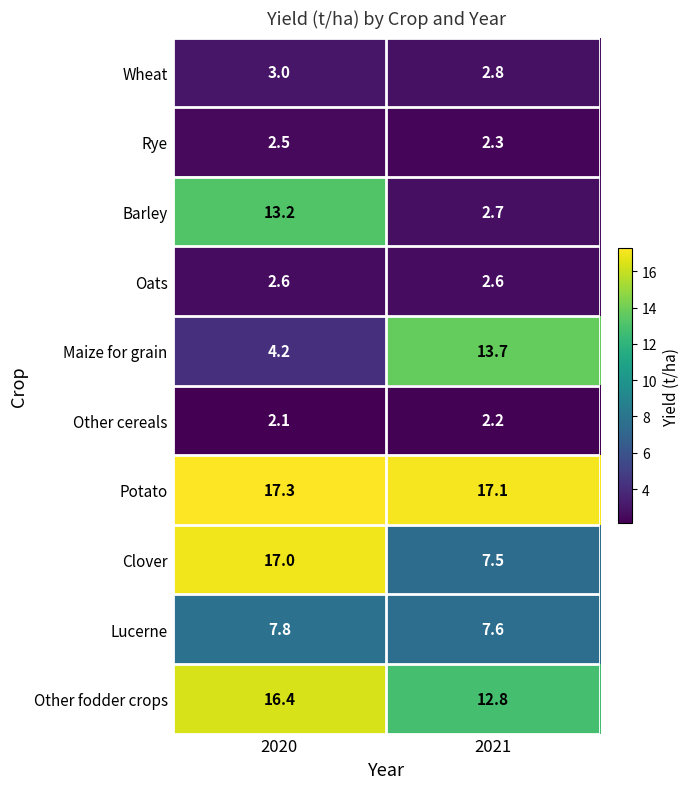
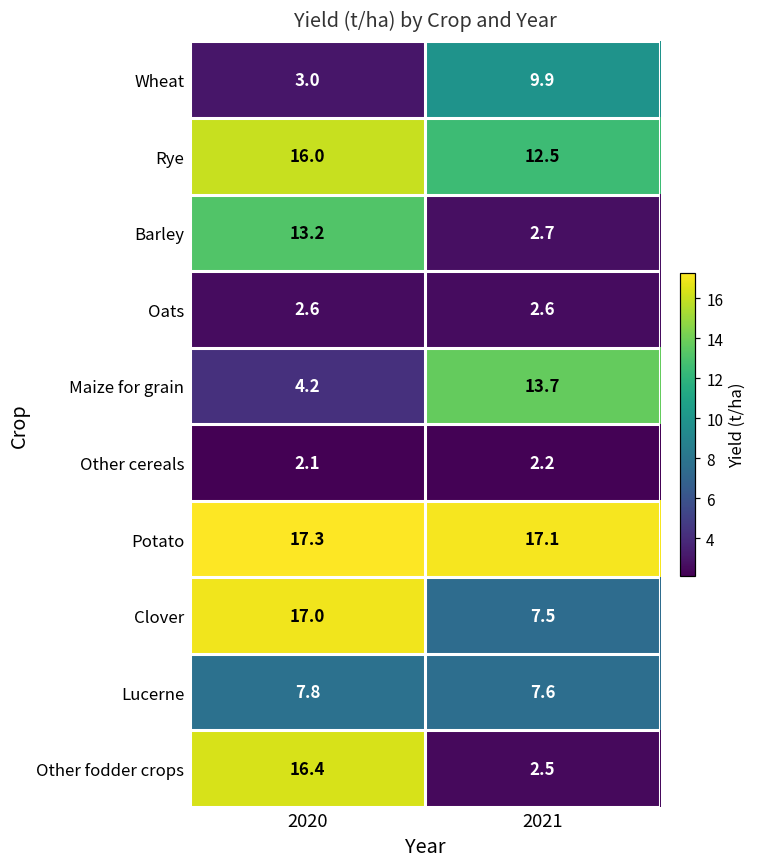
Wheat, 2021: 2.8 -> 9.9
Rye, 2020: 2.5 -> 16.0
Rye, 2021: 2.3 -> 12.5
Other fodder crops, 2021: 12.8 -> 2.5
